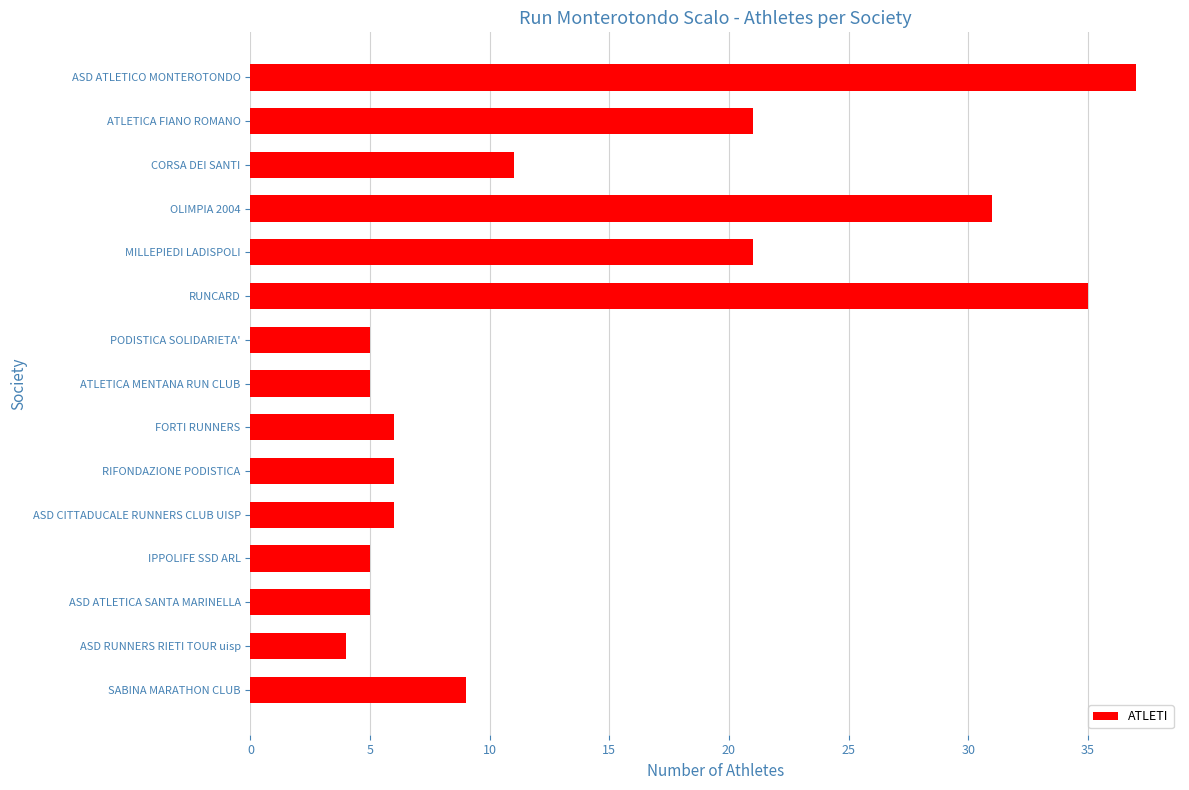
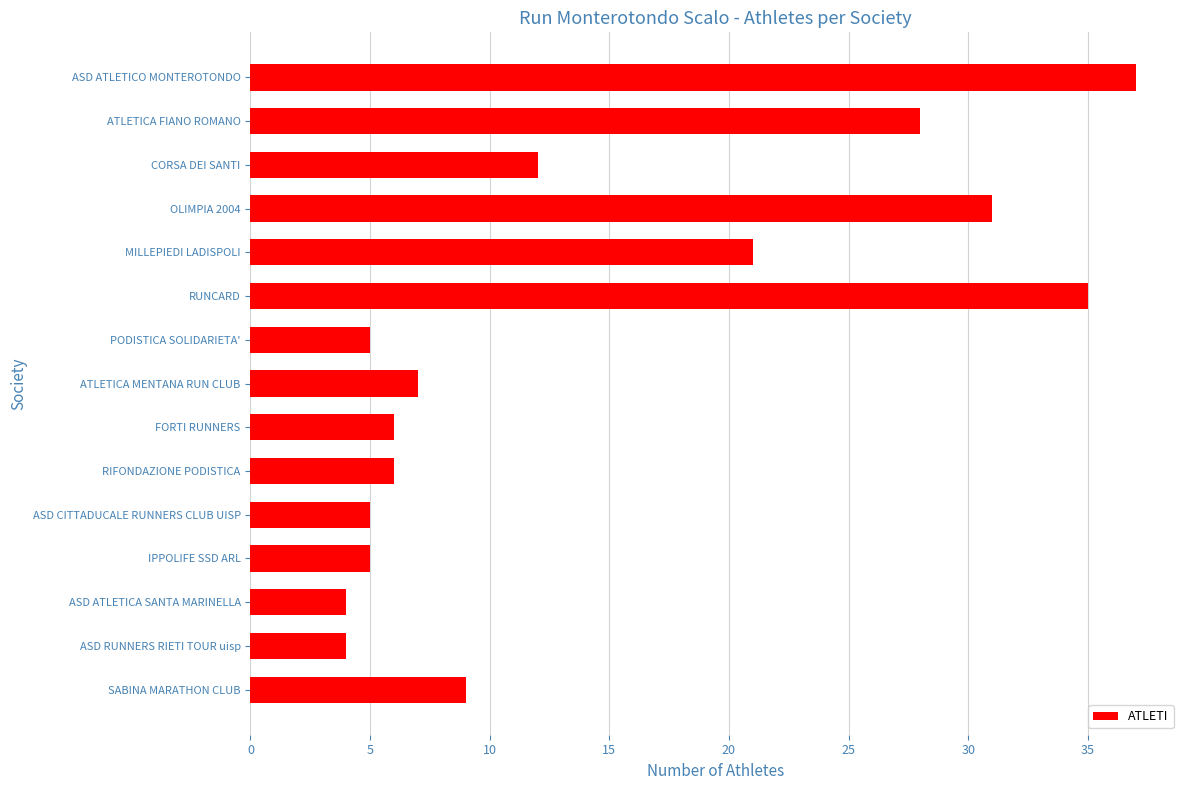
ATLETICA FIANO ROMANO: 21 -> 28
CORSA DEI SANTI: 11 -> 12
ATLETICA MENTANA RUN CLUB: 5 -> 7
ASD CITTADUCALE RUNNERS CLUB UISP: 6 -> 5
ASD ATLETICA SANTA MARINELLA: 5 -> 4
